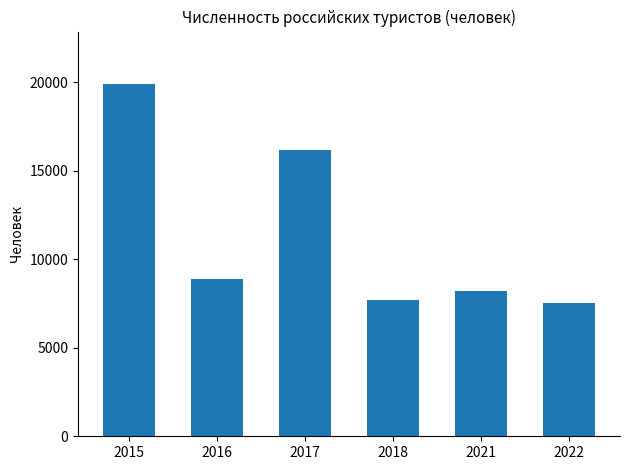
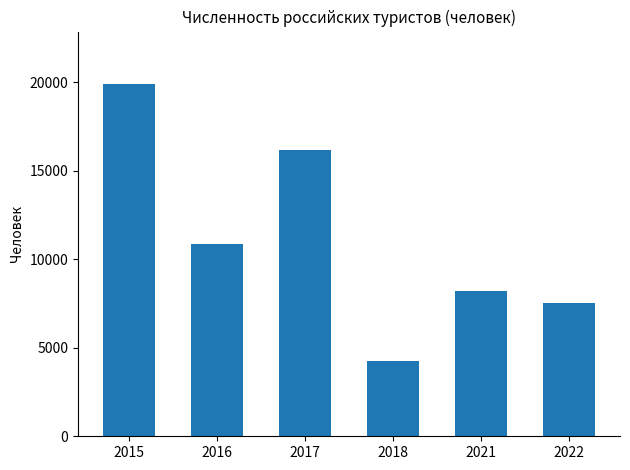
2016: 8900 -> 10900
2018: 7700 -> 4200
